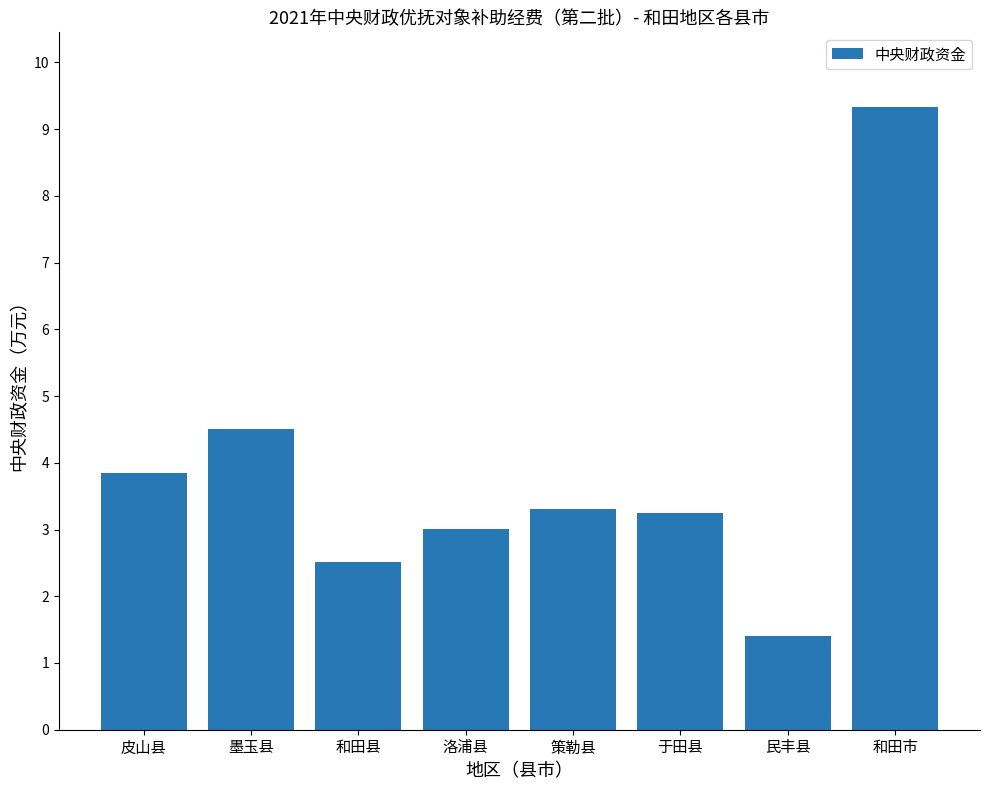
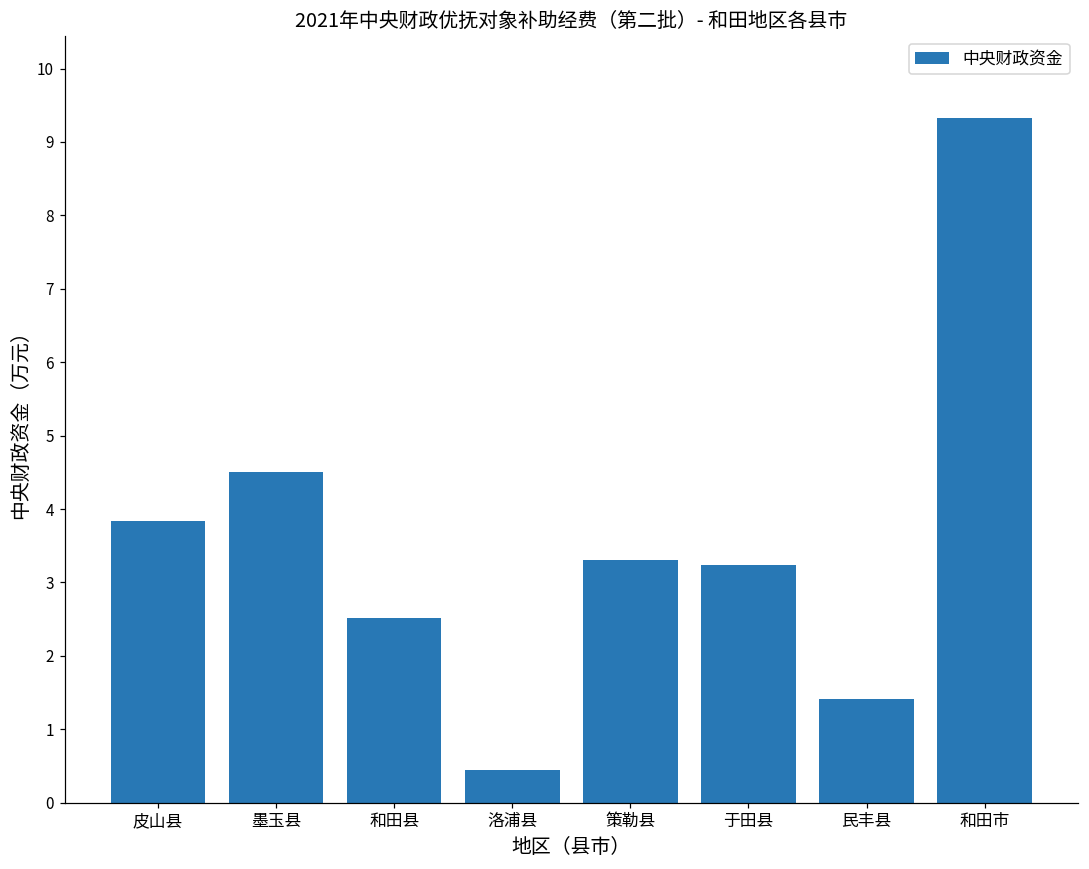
洛浦县: 3.0 -> 0.5
